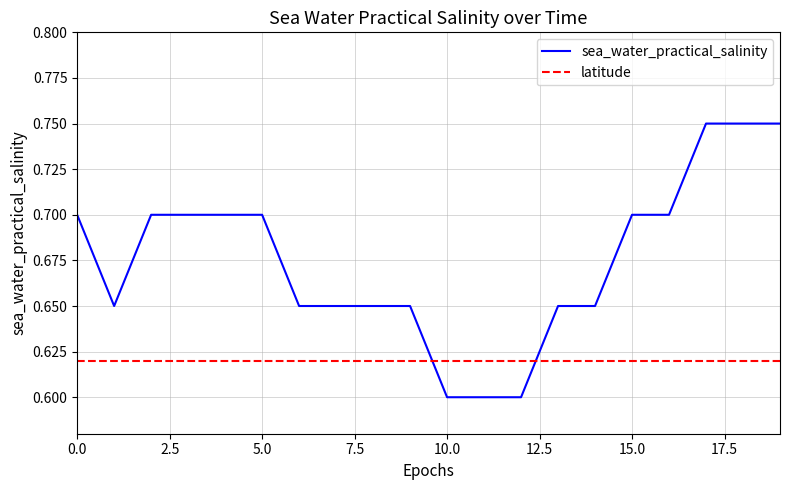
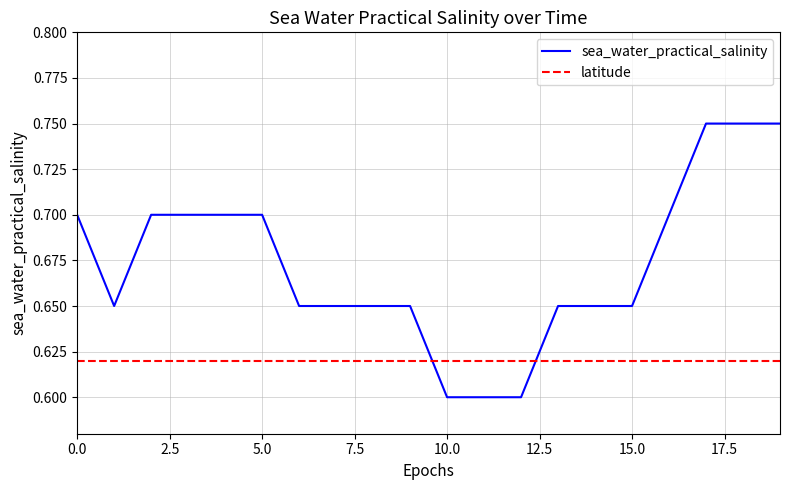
sea_water_practical_salinity, 15.0: 0.700 -> 0.650
